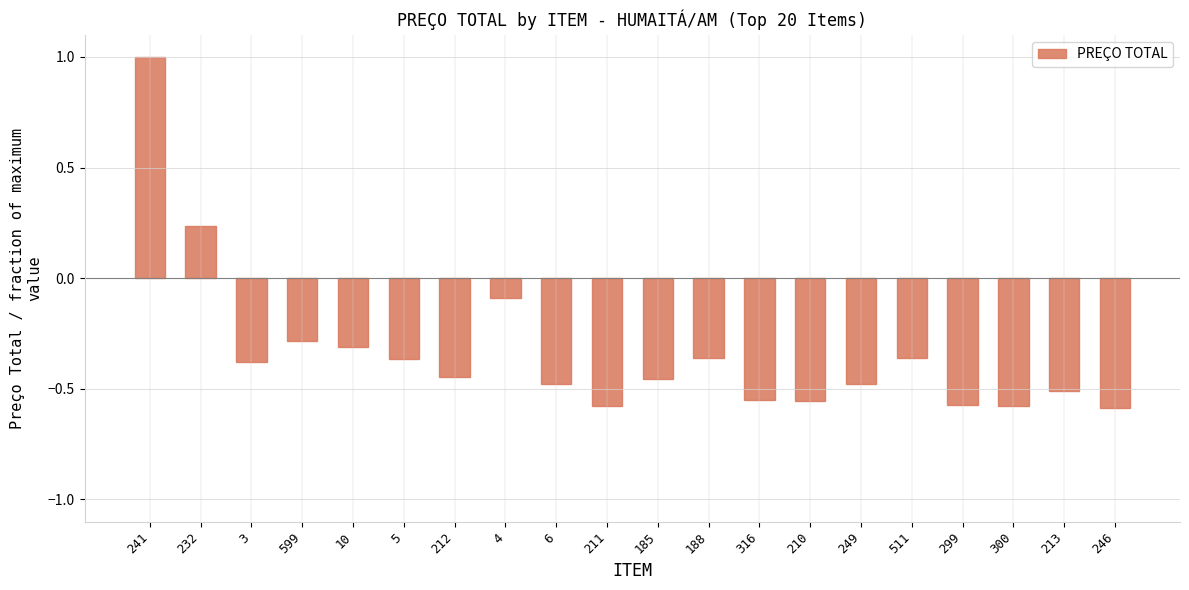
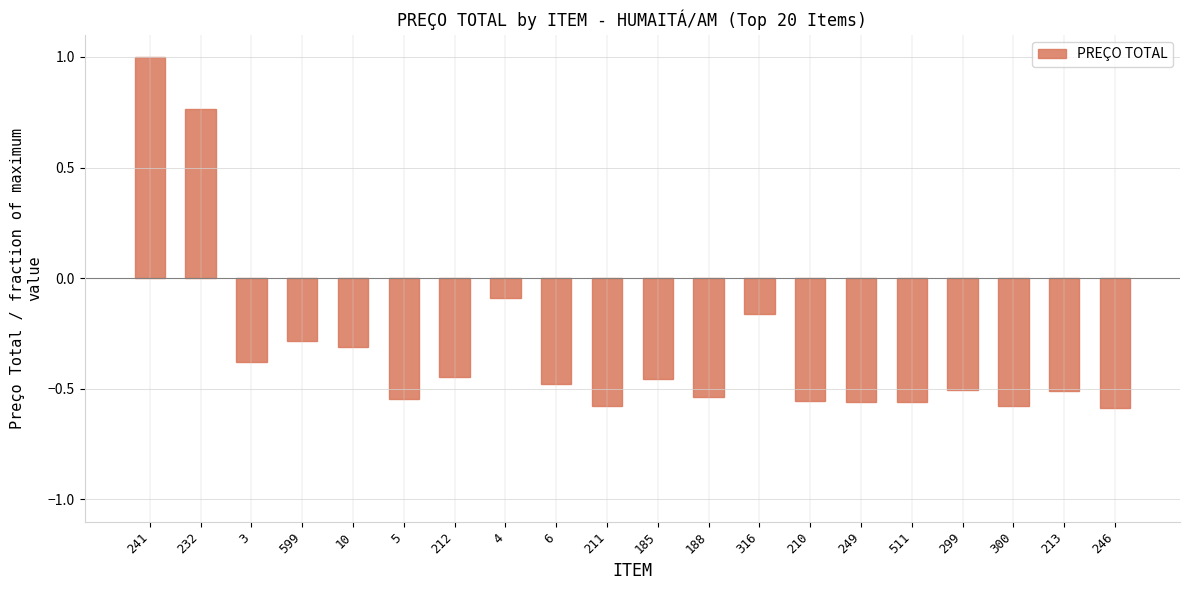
232: 0.24 -> 0.76
5: -0.36 -> -0.55
188: -0.36 -> -0.54
316: -0.55 -> -0.16
249: -0.48 -> -0.56
511: -0.36 -> -0.56
299: -0.57 -> -0.51
